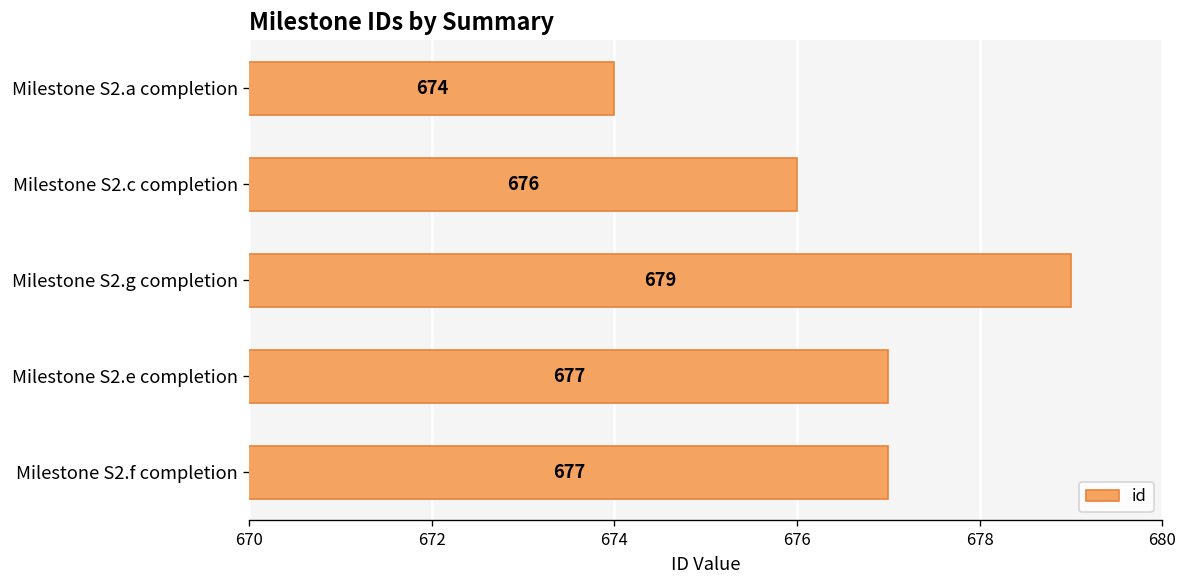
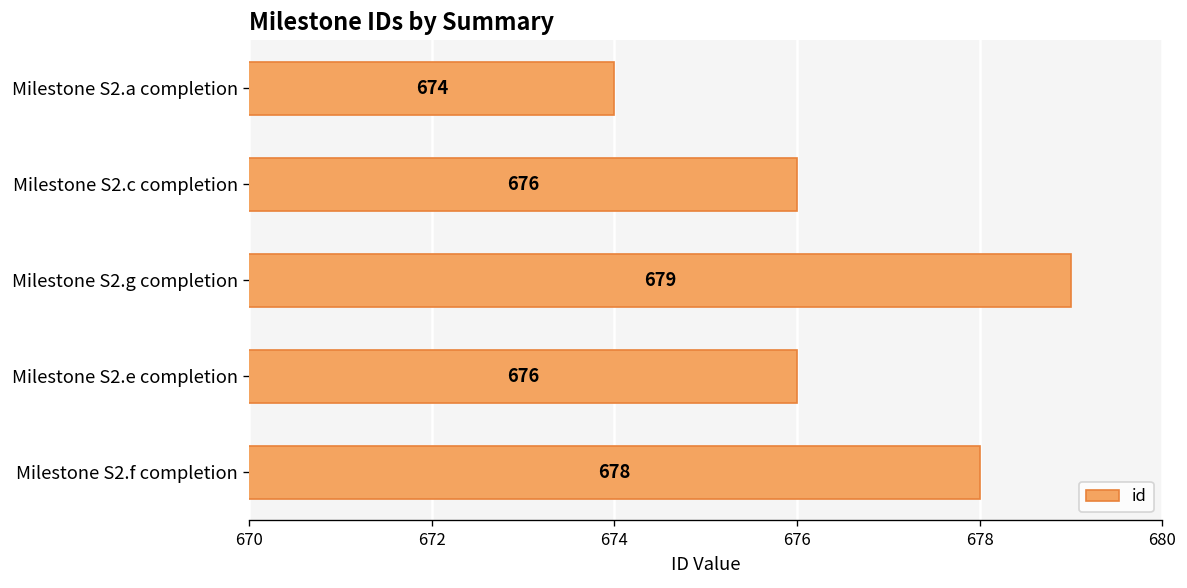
Milestone S2.e completion: 677 -> 676
Milestone S2.f completion: 677 -> 678
